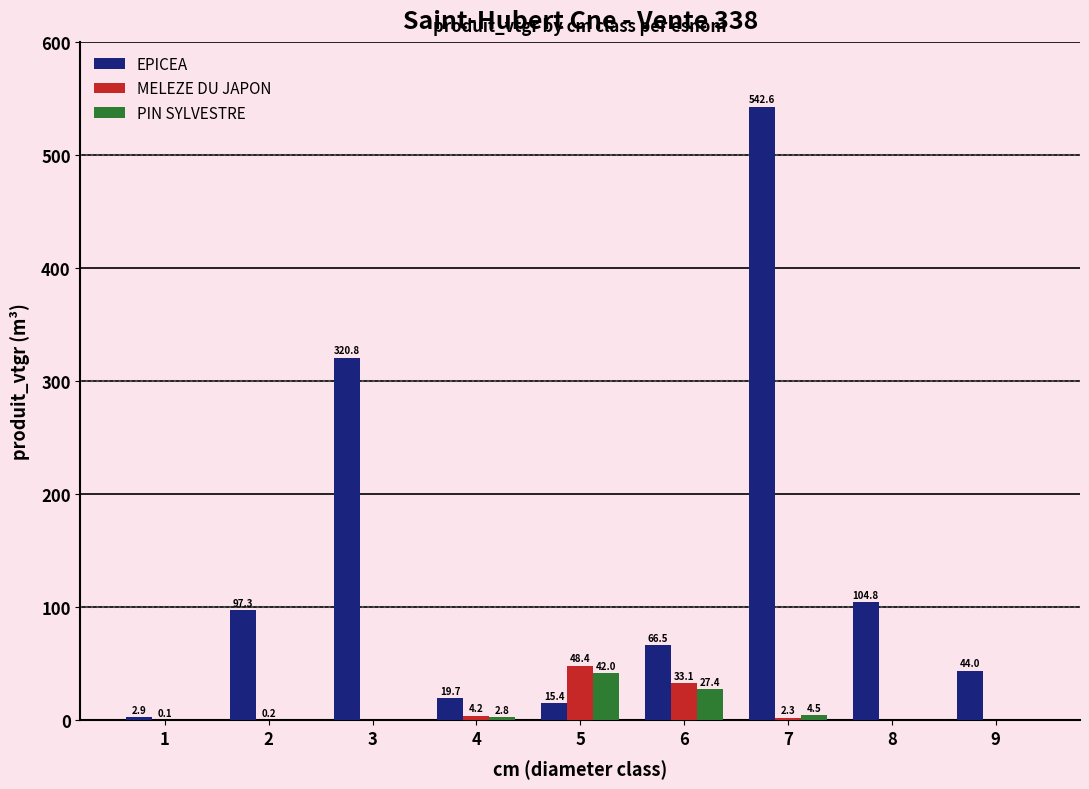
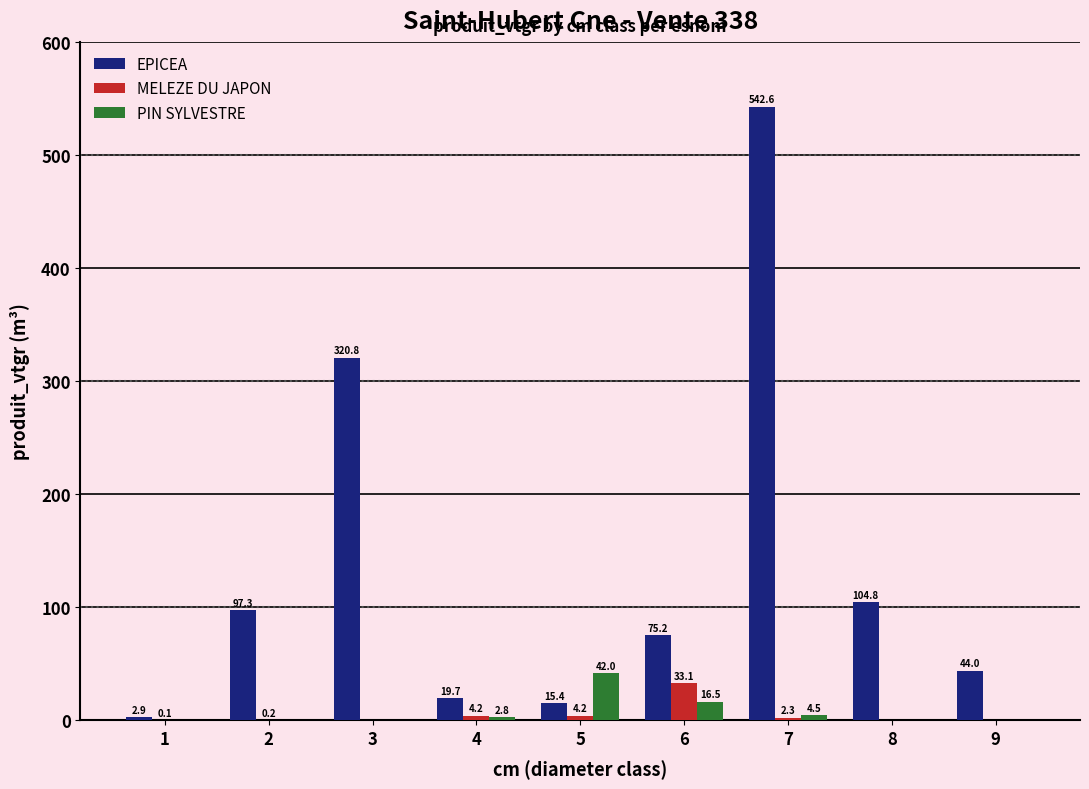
MELEZE DU JAPON, 5: 48.4 -> 4.2
EPICEA, 6: 66.5 -> 75.2
PIN SYLVESTRE, 6: 27.4 -> 16.5
